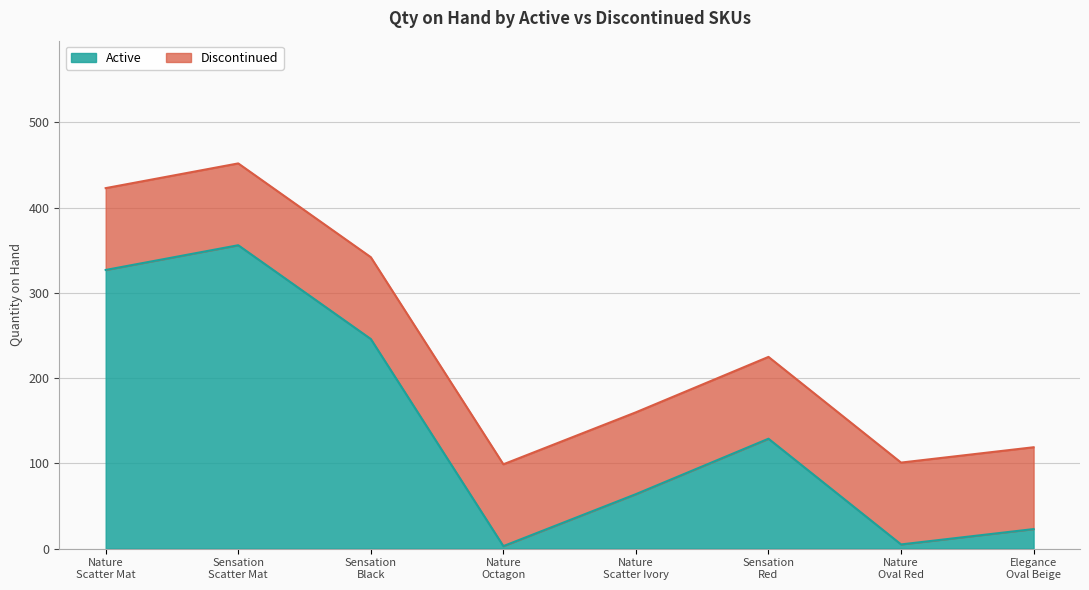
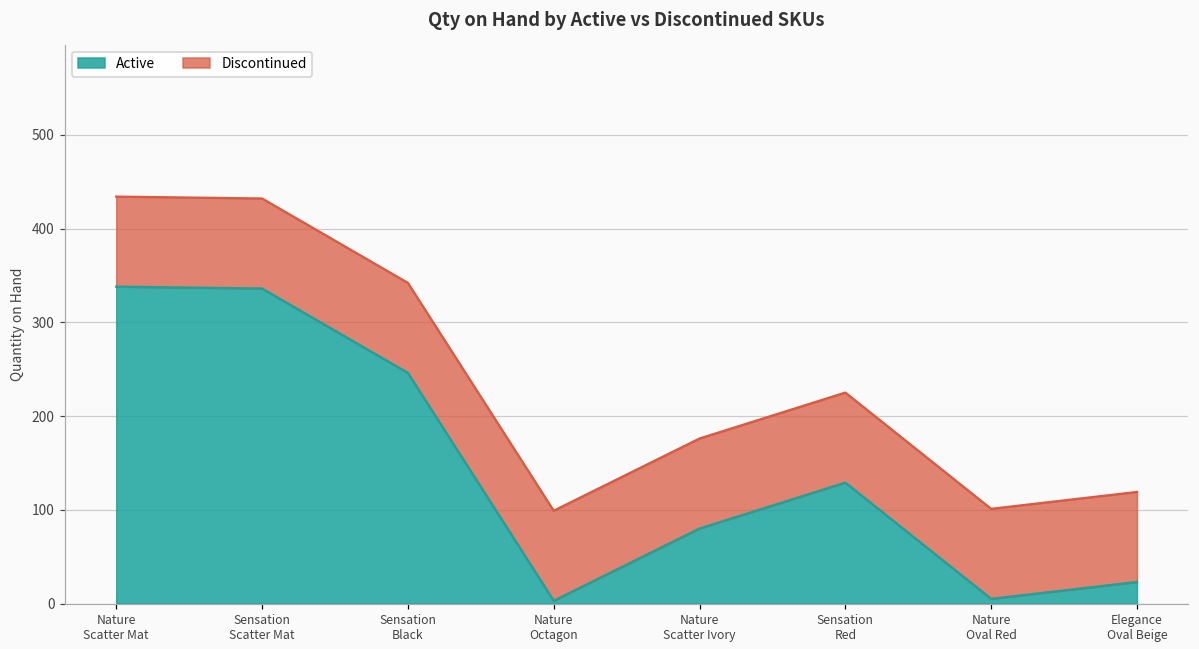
Active, Nature Scatter Mat: 330 -> 340
Active, Sensation Scatter Mat: 360 -> 340
Active, Nature Scatter Ivory: 60 -> 80
